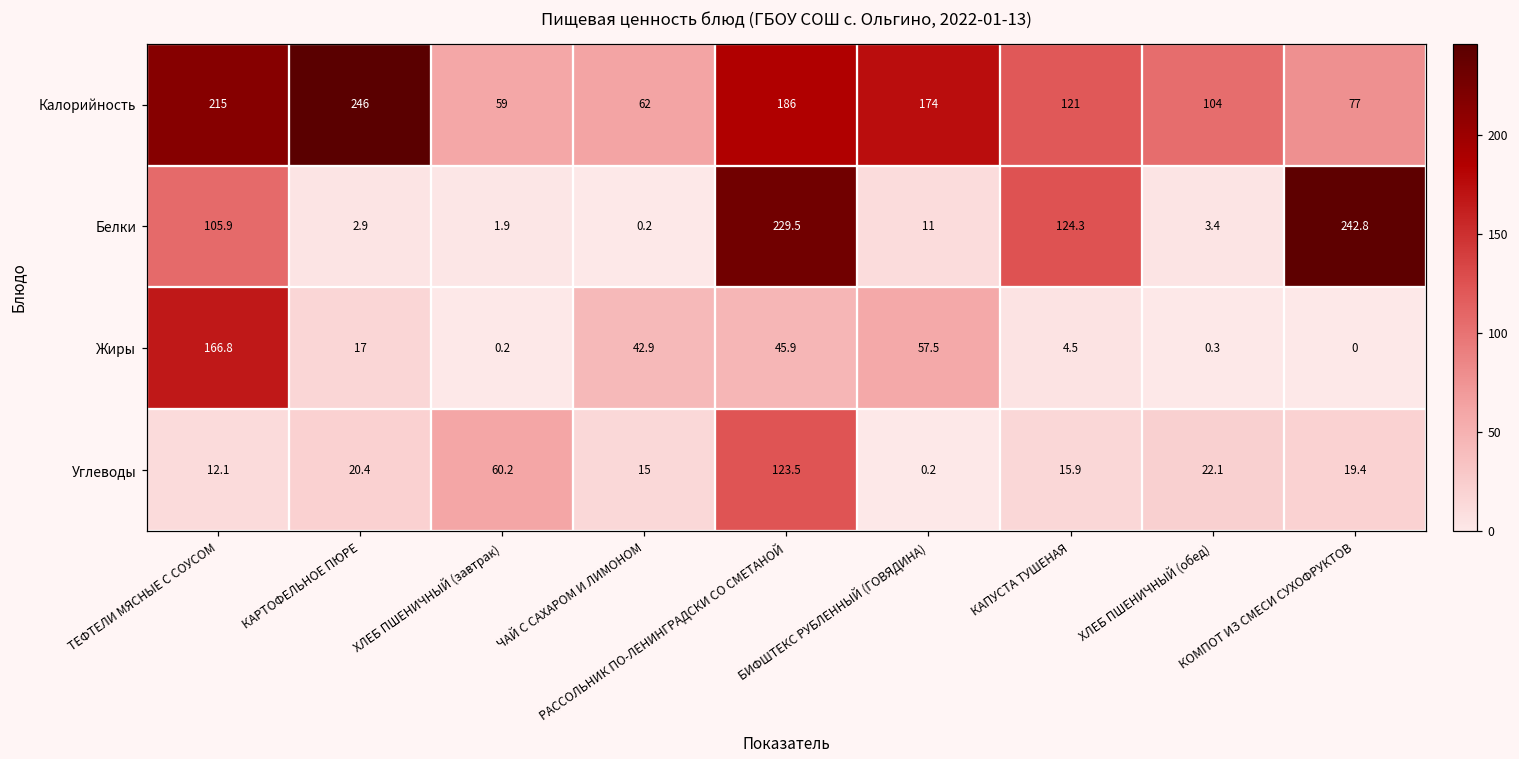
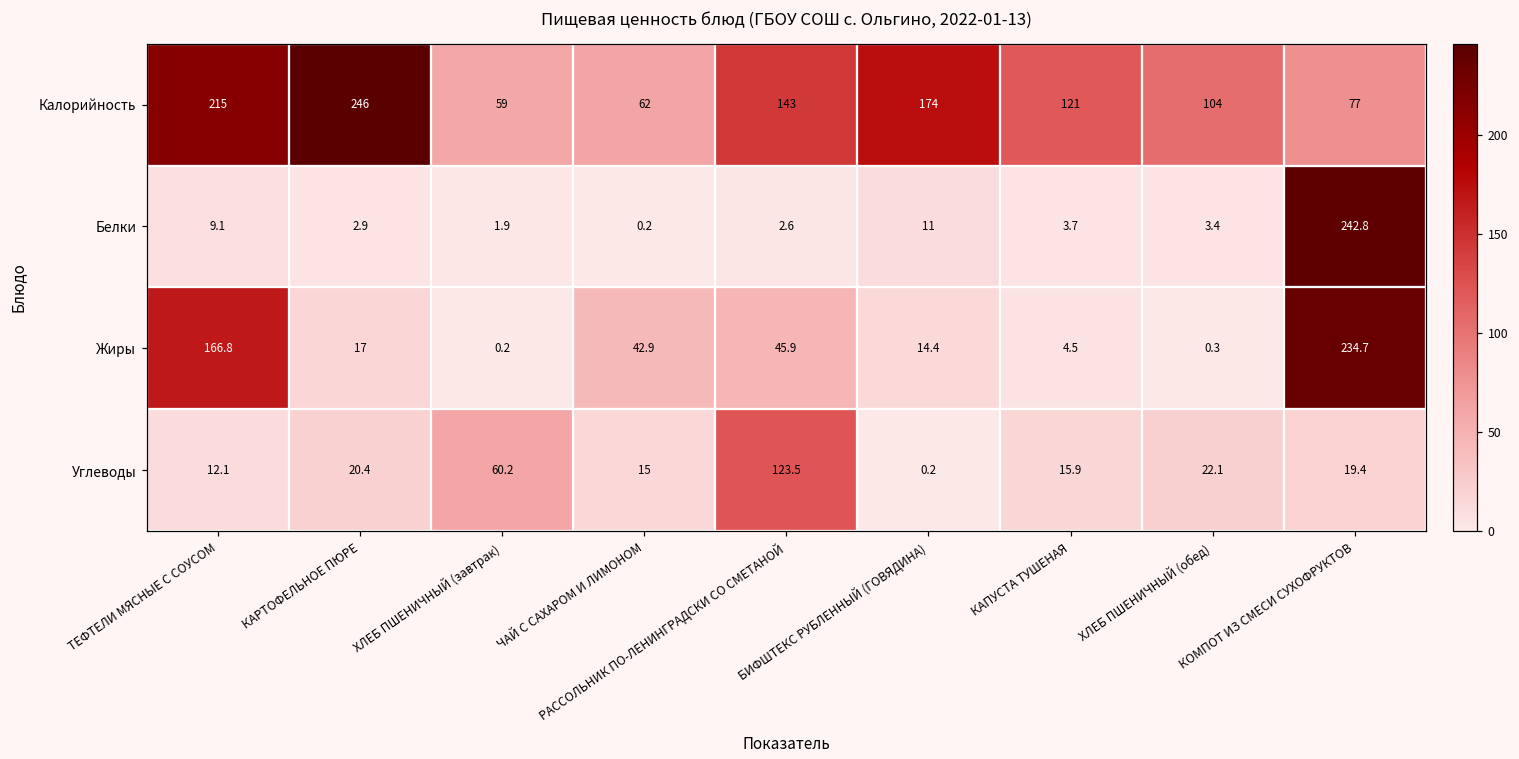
Калорийность, РАССОЛЬНИК ПО-ЛЕНИНГРАДСКИ СО СМЕТАНОЙ: 186 -> 143
Белки, ТЕФТЕЛИ МЯСНЫЕ С СОУСОМ: 105.9 -> 9.1
Белки, РАССОЛЬНИК ПО-ЛЕНИНГРАДСКИ СО СМЕТАНОЙ: 229.5 -> 2.6
Белки, КАПУСТА ТУШЕНАЯ: 124.3 -> 3.7
Жиры, БИФШТЕКС РУБЛЕННЫЙ (ГОВЯДИНА): 57.5 -> 14.4
Жиры, КОМПОТ ИЗ СМЕСИ СУХОФРУКТОВ: 0 -> 234.7
